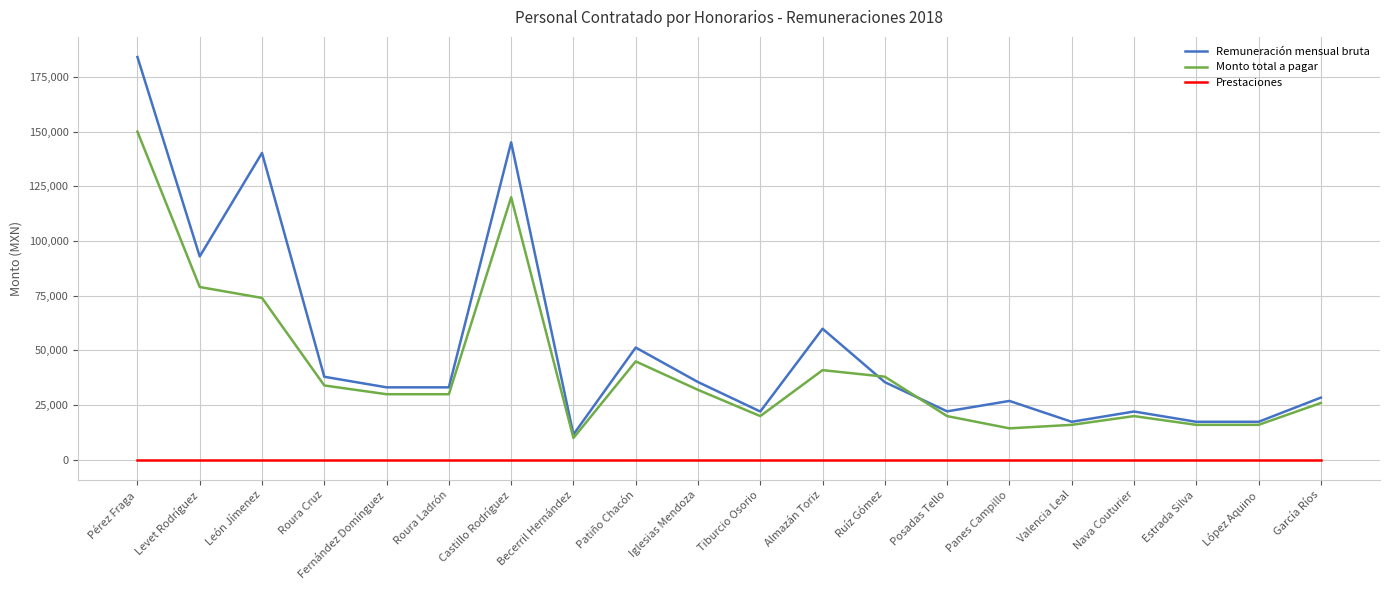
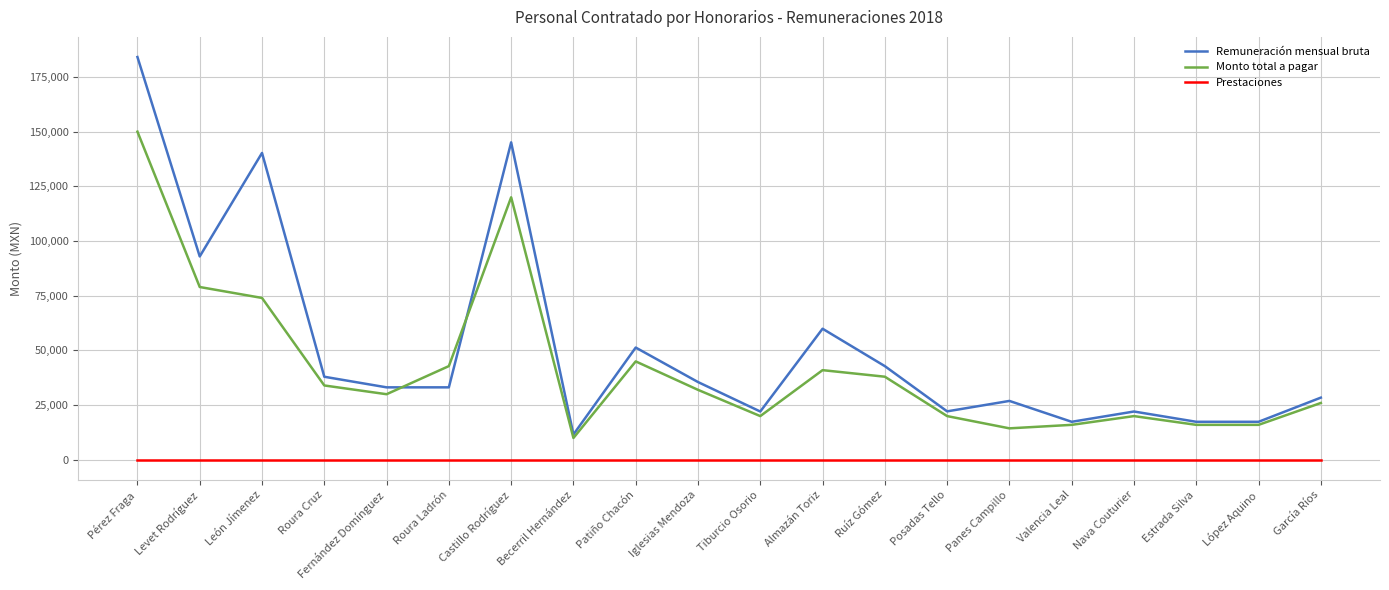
Monto total a pagar, Roura Ladrón: 30,000 -> 43,000
Remuneración mensual bruta, Ruíz Gómez: 36,000 -> 43,000
